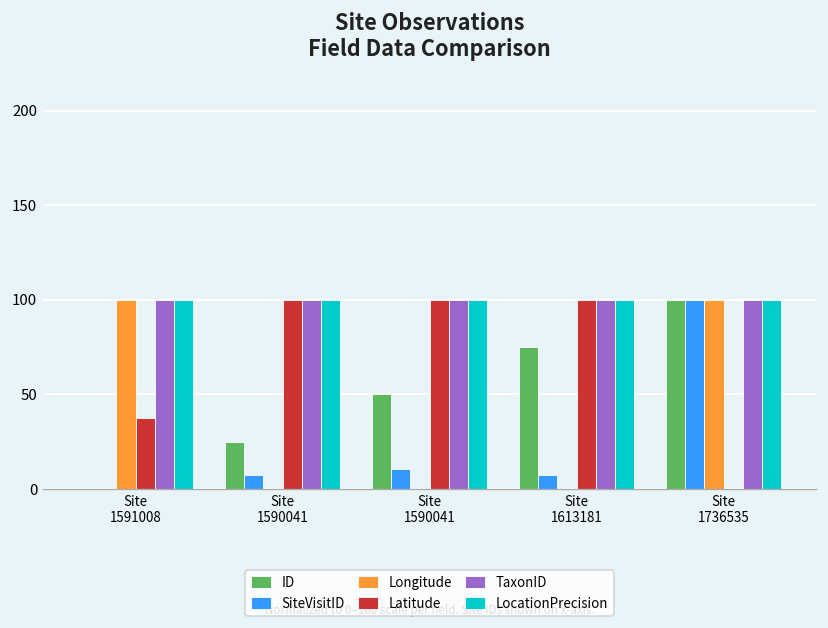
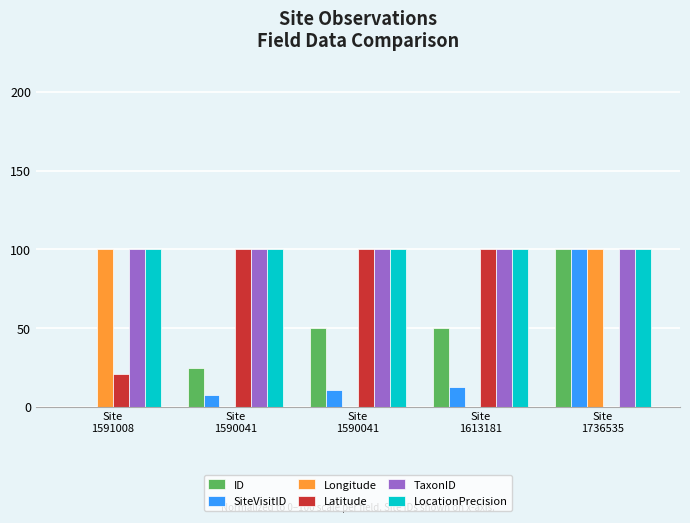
Latitude, Site 1591008: 38 -> 21
ID, Site 1613181: 75 -> 50
SiteVisitID, Site 1613181: 7 -> 13
